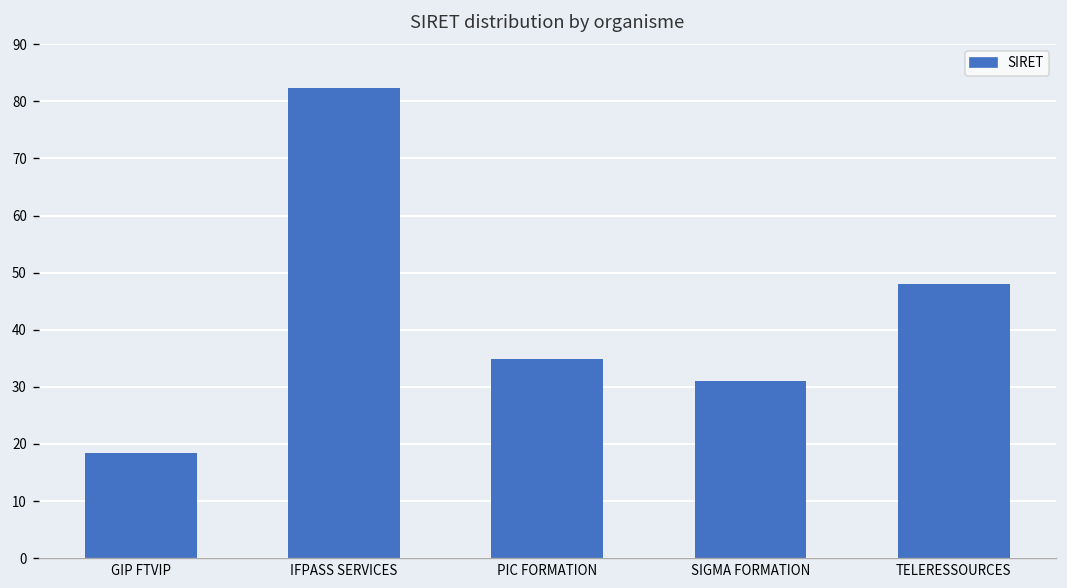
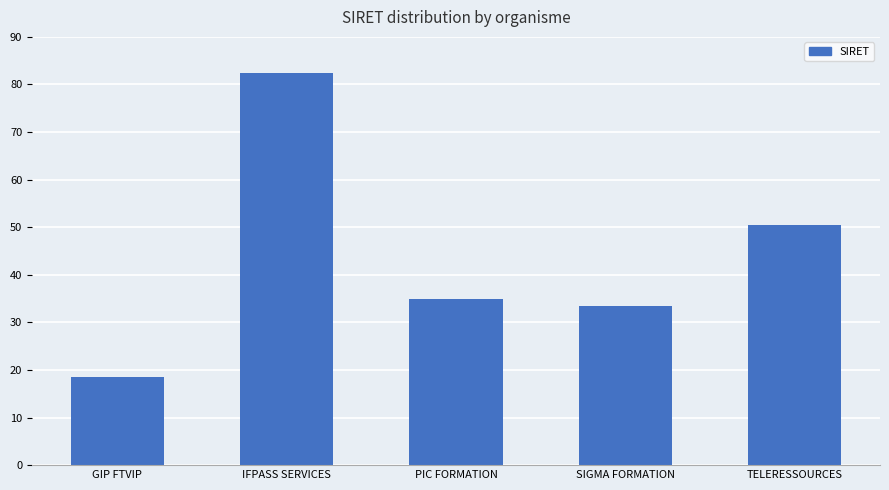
SIGMA FORMATION: 31 -> 33
TELERESSOURCES: 48 -> 50
